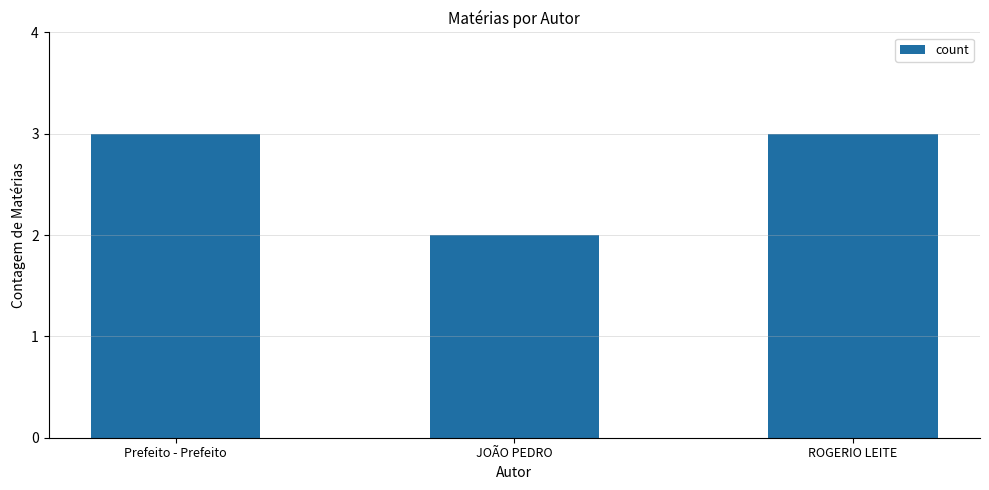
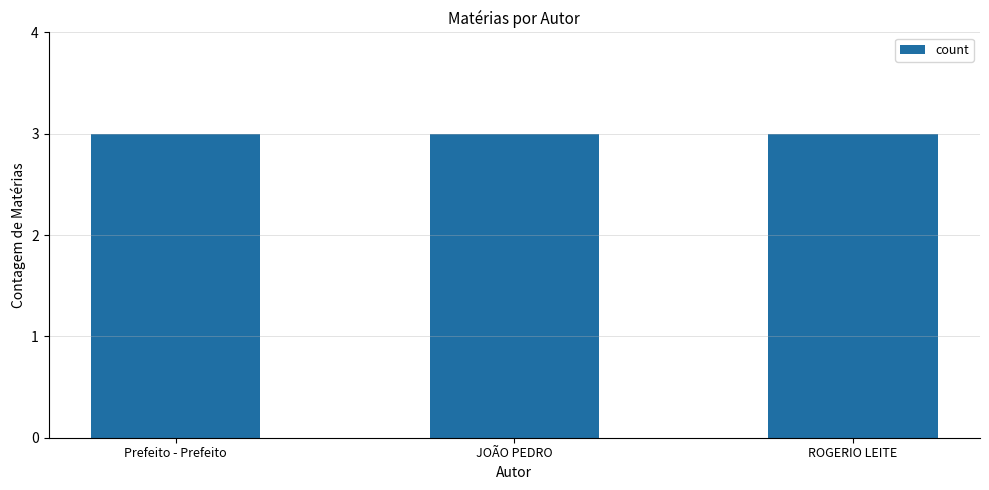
JOÃO PEDRO: 2 -> 3
